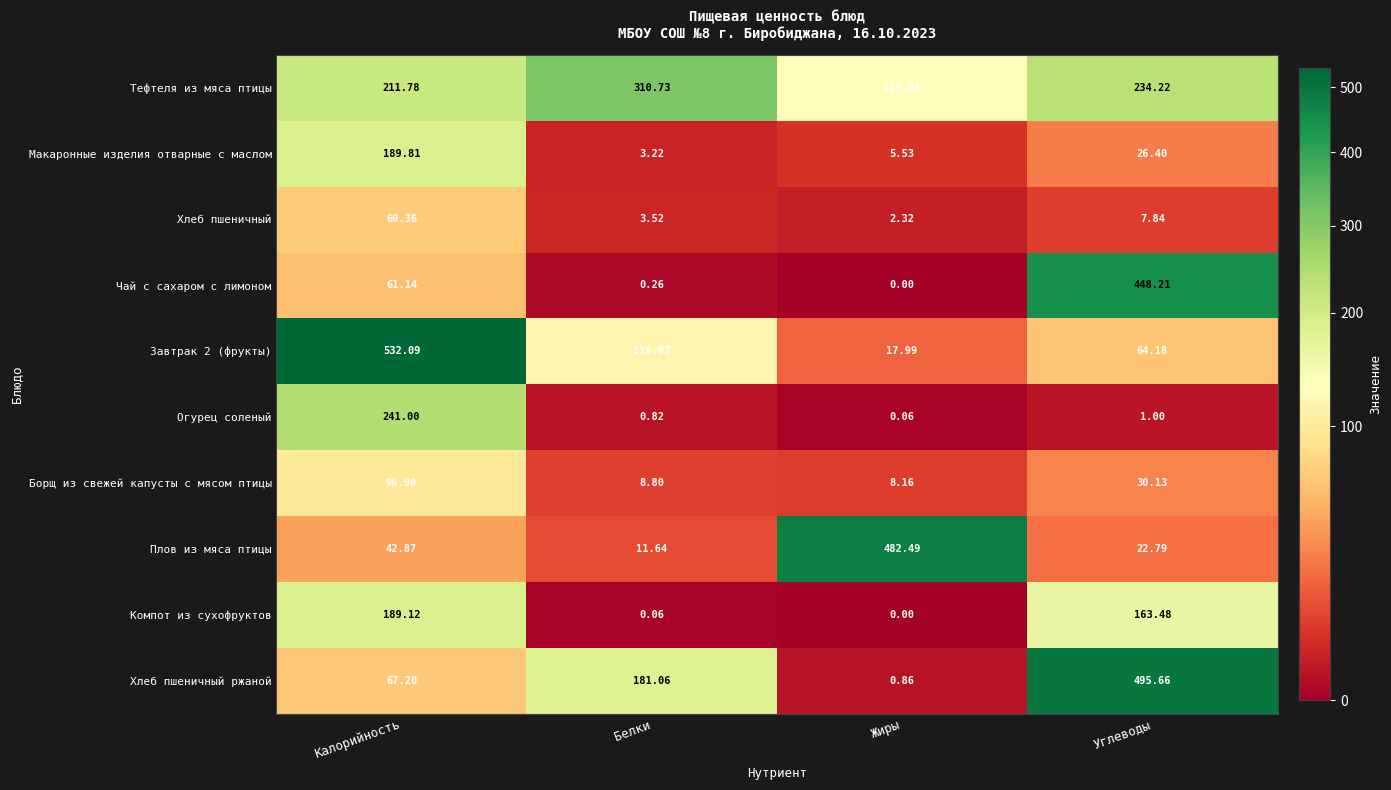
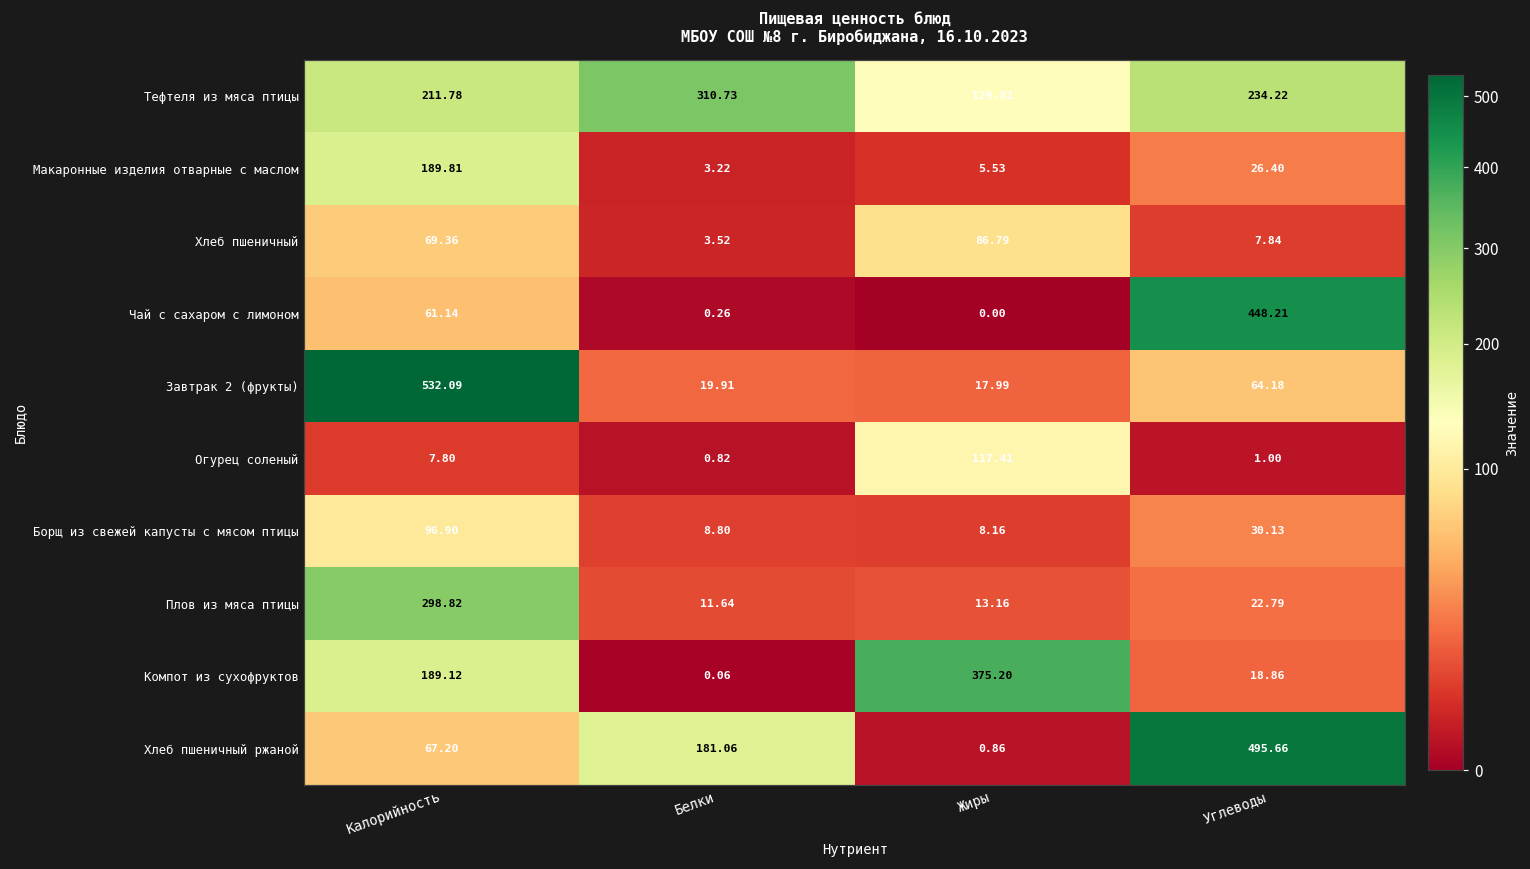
Хлеб пшеничный, Жиры: 2.32 -> 86.79
Завтрак 2 (фрукты), Белки: 116.82 -> 19.91
Огурец соленый, Калорийность: 241.00 -> 7.80
Огурец соленый, Жиры: 0.06 -> 117.41
Плов из мяса птицы, Калорийность: 42.87 -> 298.82
Плов из мяса птицы, Жиры: 482.49 -> 13.16
Компот из сухофруктов, Жиры: 0.00 -> 375.20
Компот из сухофруктов, Углеводы: 163.48 -> 18.86
